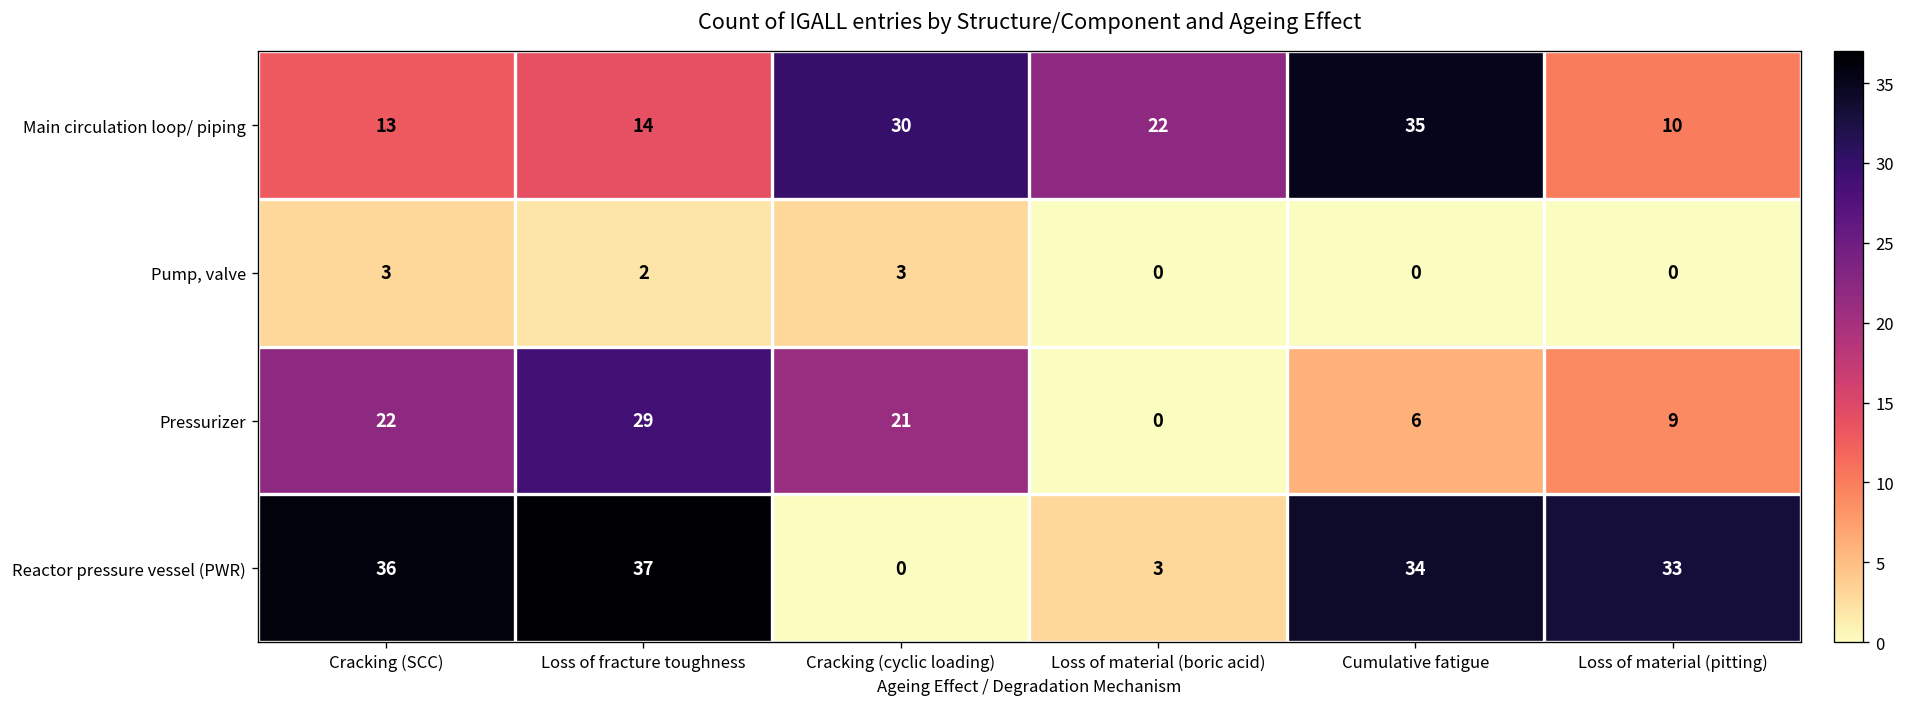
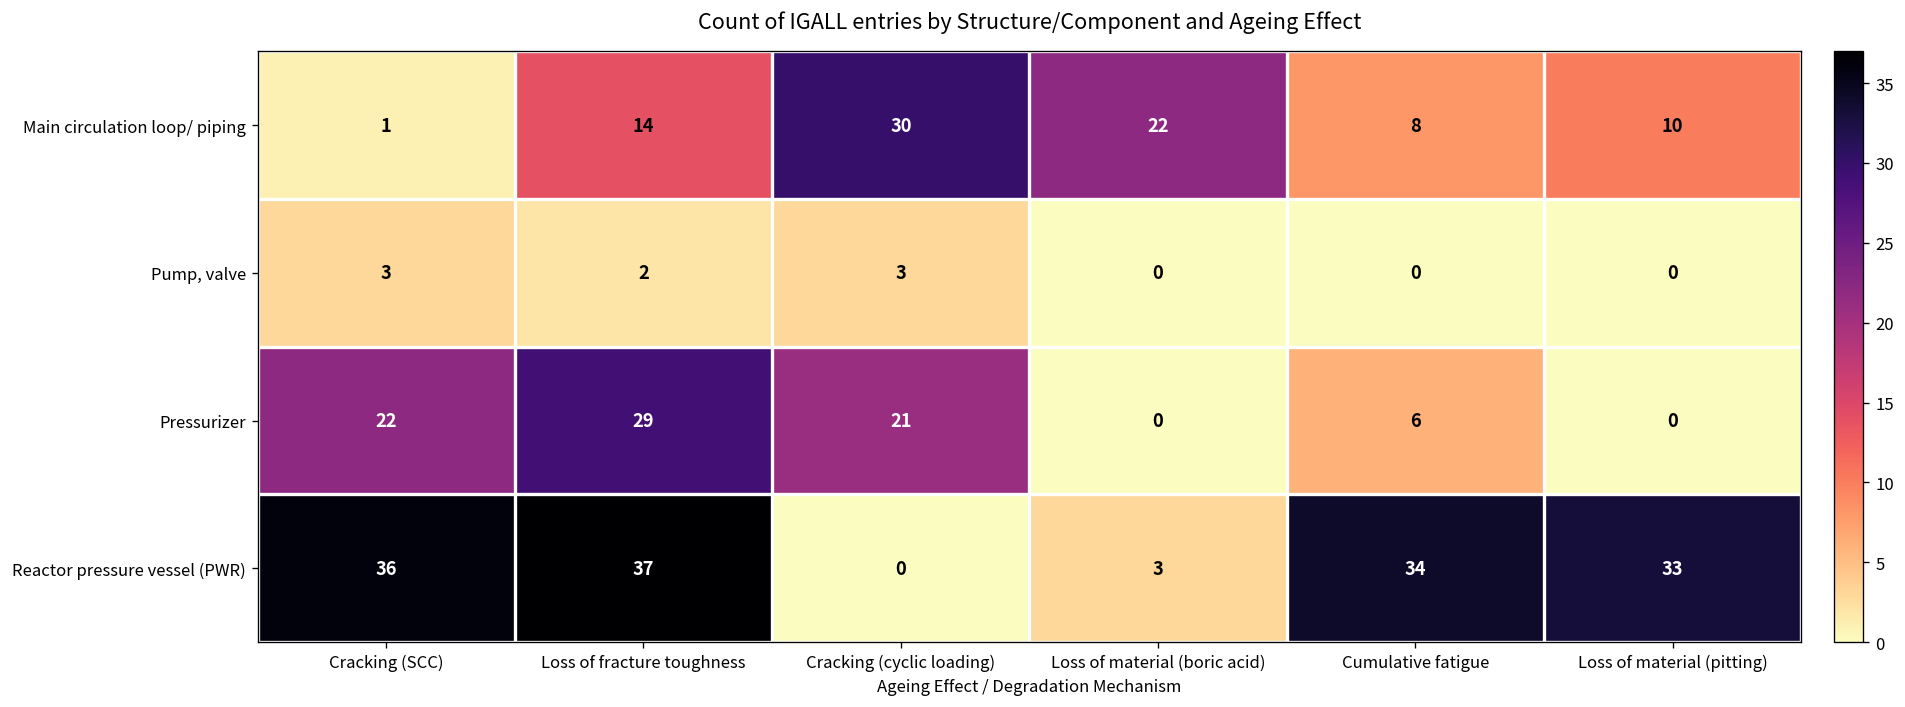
Main circulation loop/ piping, Cracking (SCC): 13 -> 1
Main circulation loop/ piping, Cumulative fatigue: 35 -> 8
Pressurizer, Loss of material (pitting): 9 -> 0
